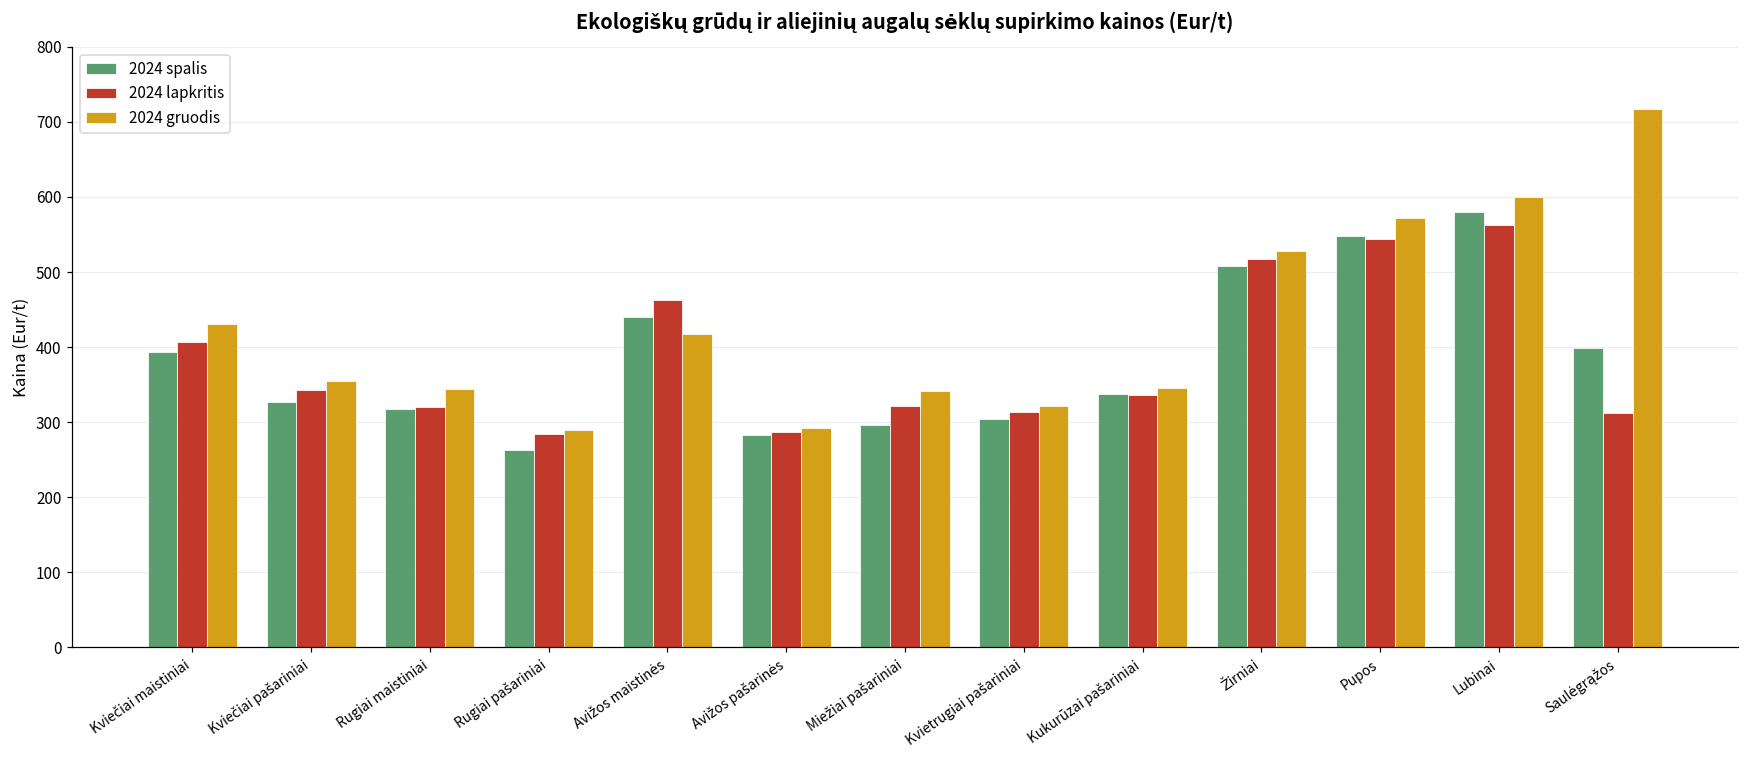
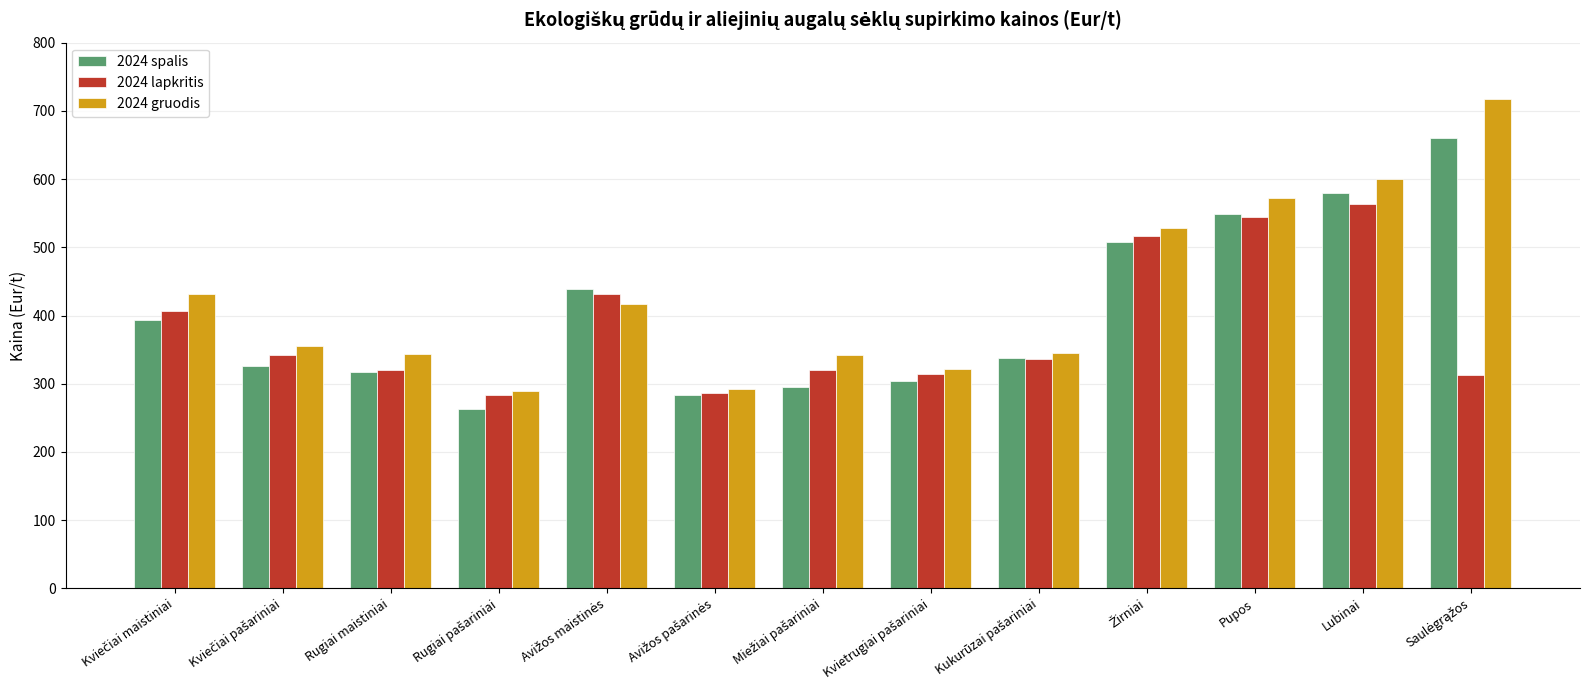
2024 lapkritis, Avižos maistinės: 460 -> 430
2024 spalis, Saulėgrąžos: 400 -> 660
